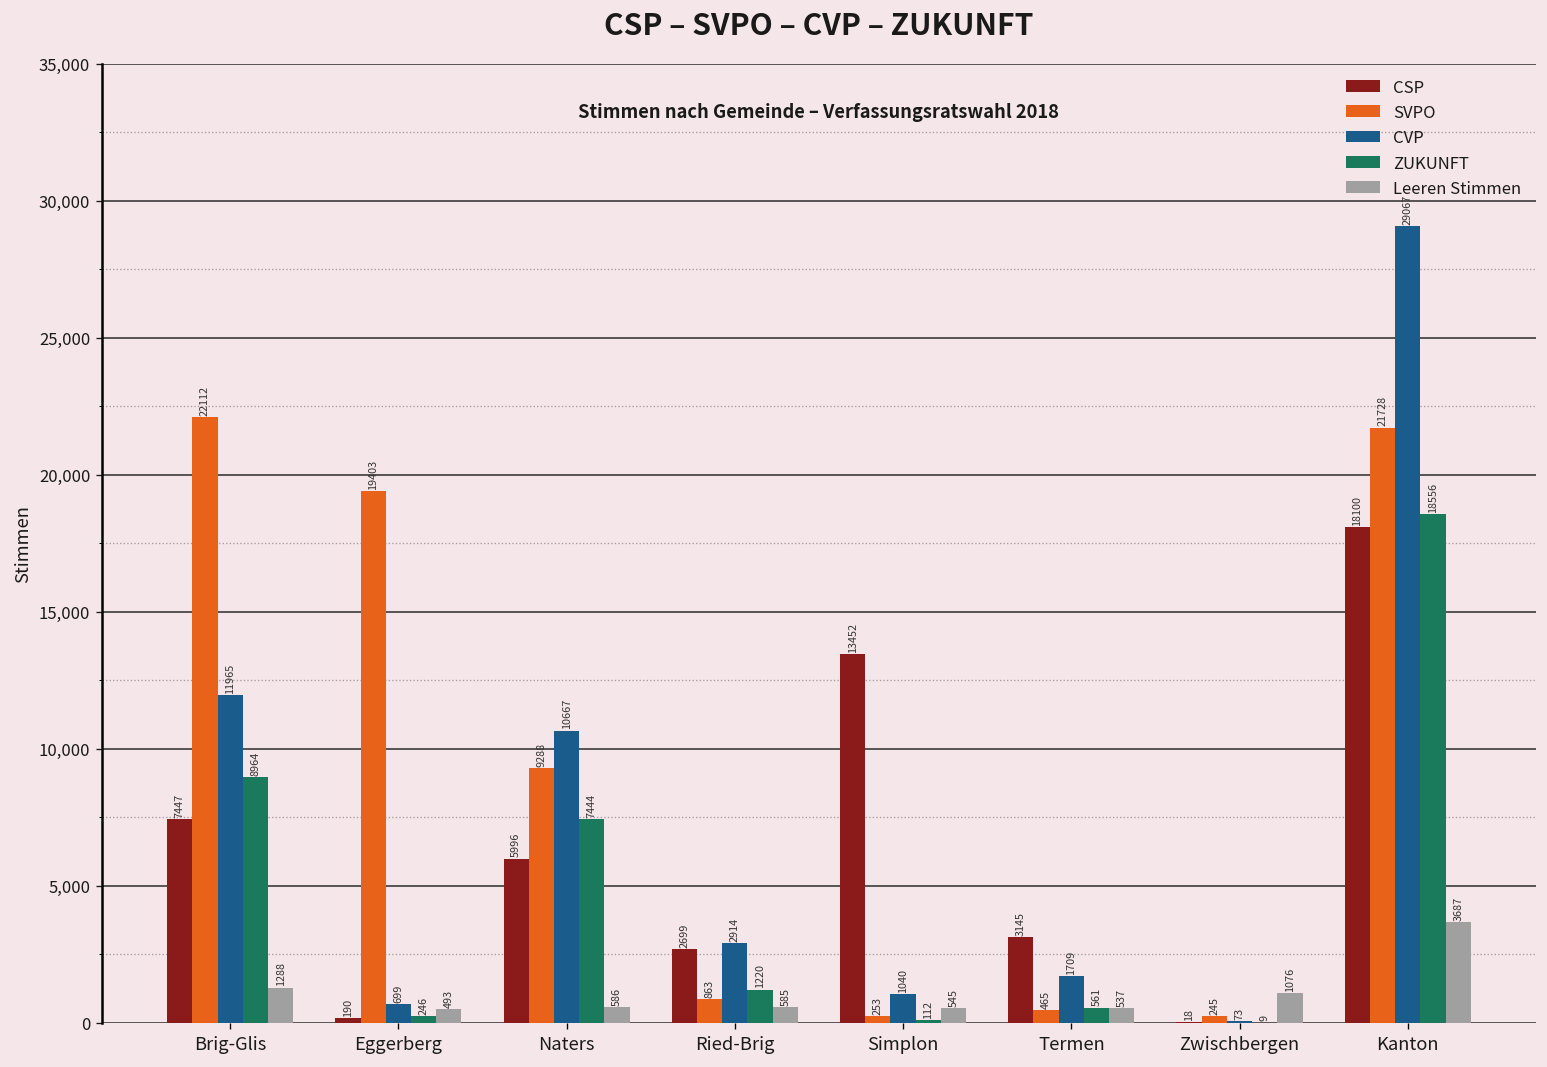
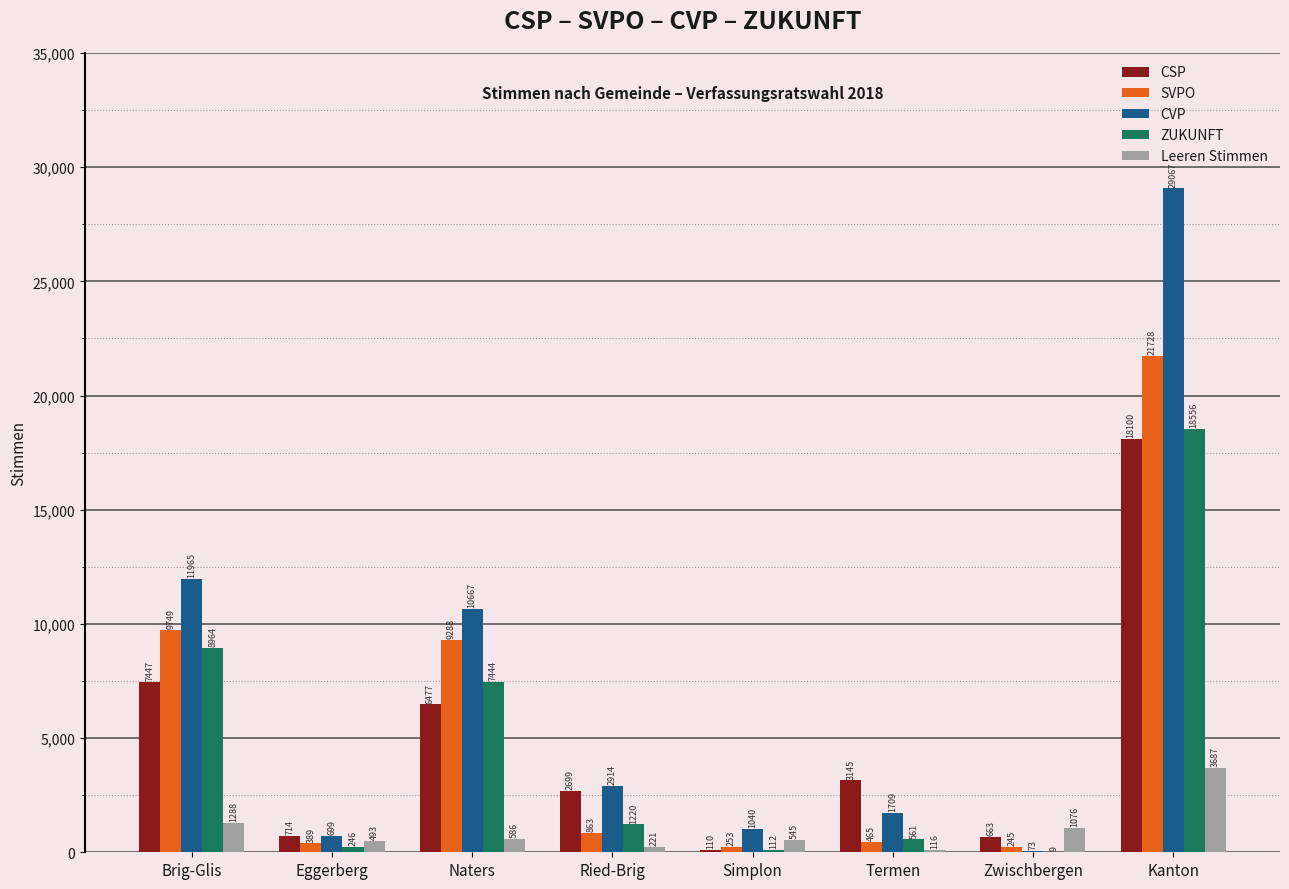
SVPO, Brig-Glis: 22112 -> 9749
CSP, Eggerberg: 190 -> 714
SVPO, Eggerberg: 19403 -> 389
CSP, Naters: 5996 -> 6477
Leeren Stimmen, Ried-Brig: 585 -> 221
CSP, Simplon: 13452 -> 110
Leeren Stimmen, Termen: 537 -> 116
CSP, Zwischbergen: 18 -> 663
